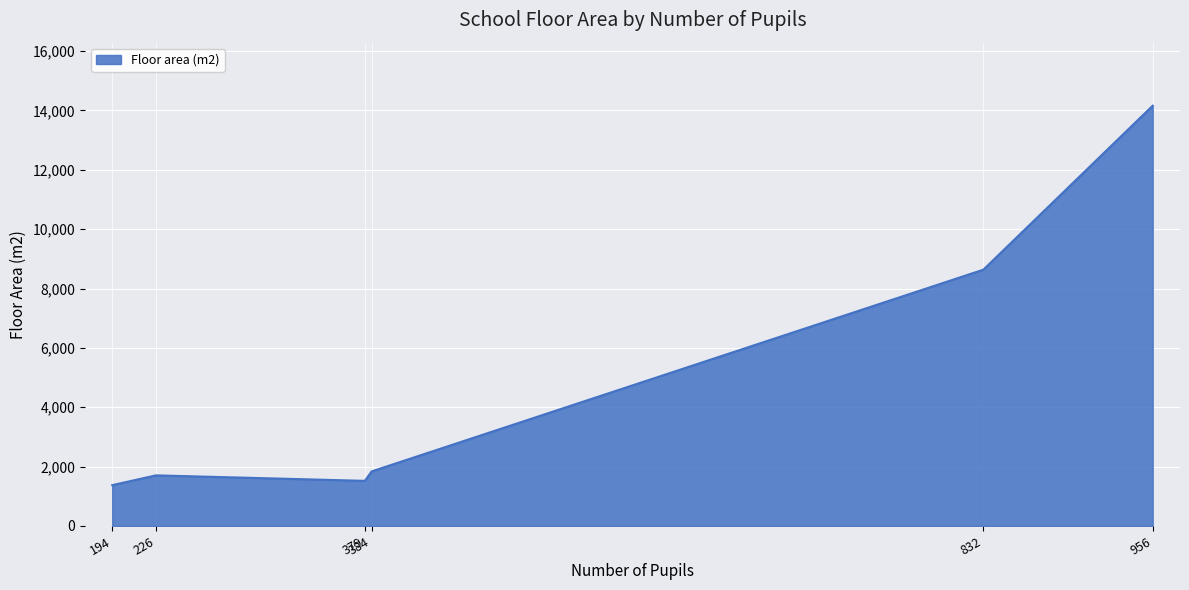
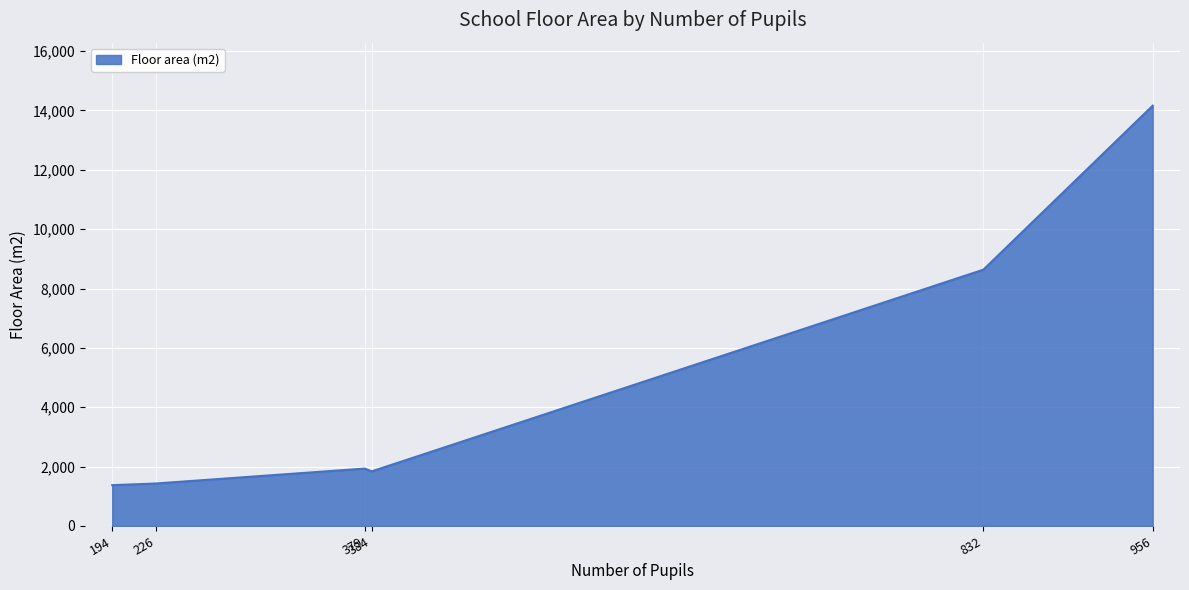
226: 1,700 -> 1,400
379: 1,500 -> 1,900
